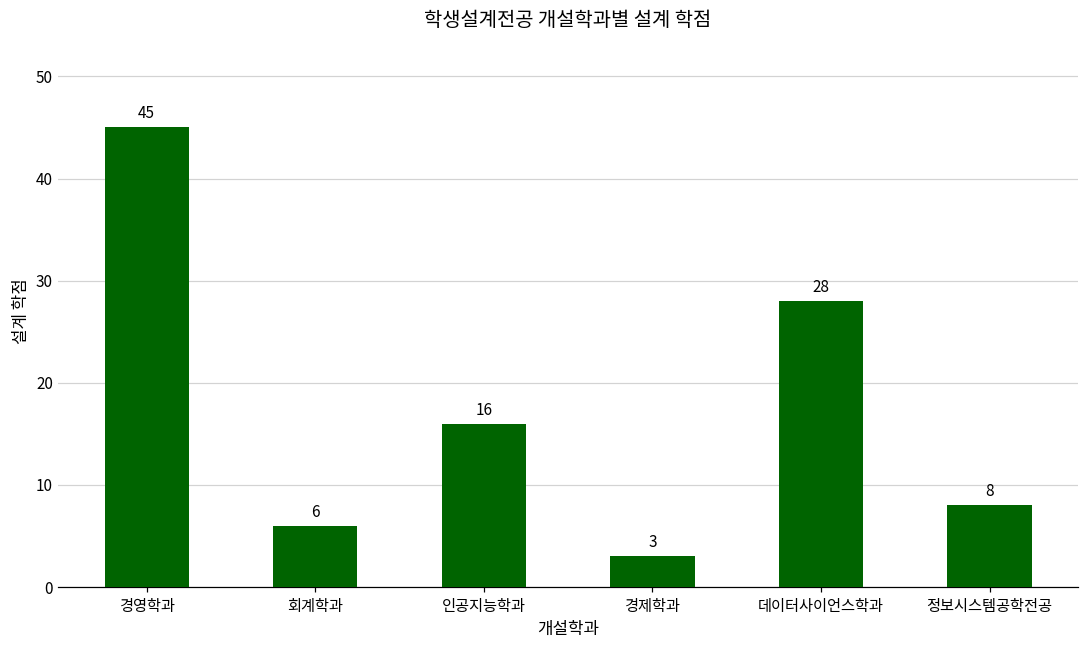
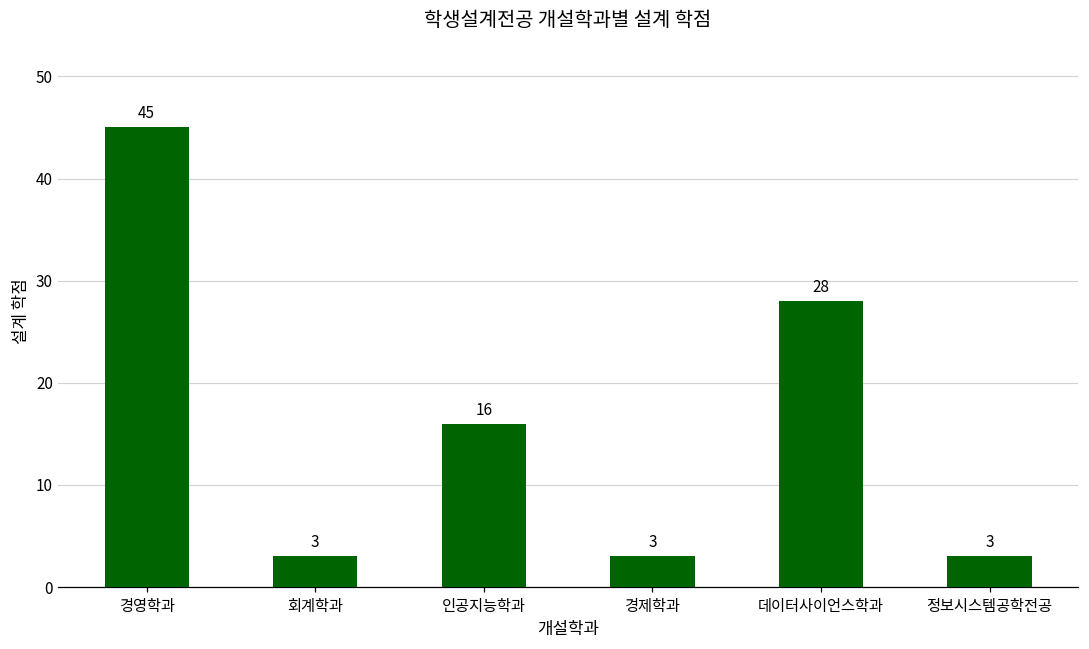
회계학과: 6 -> 3
정보시스템공학전공: 8 -> 3
